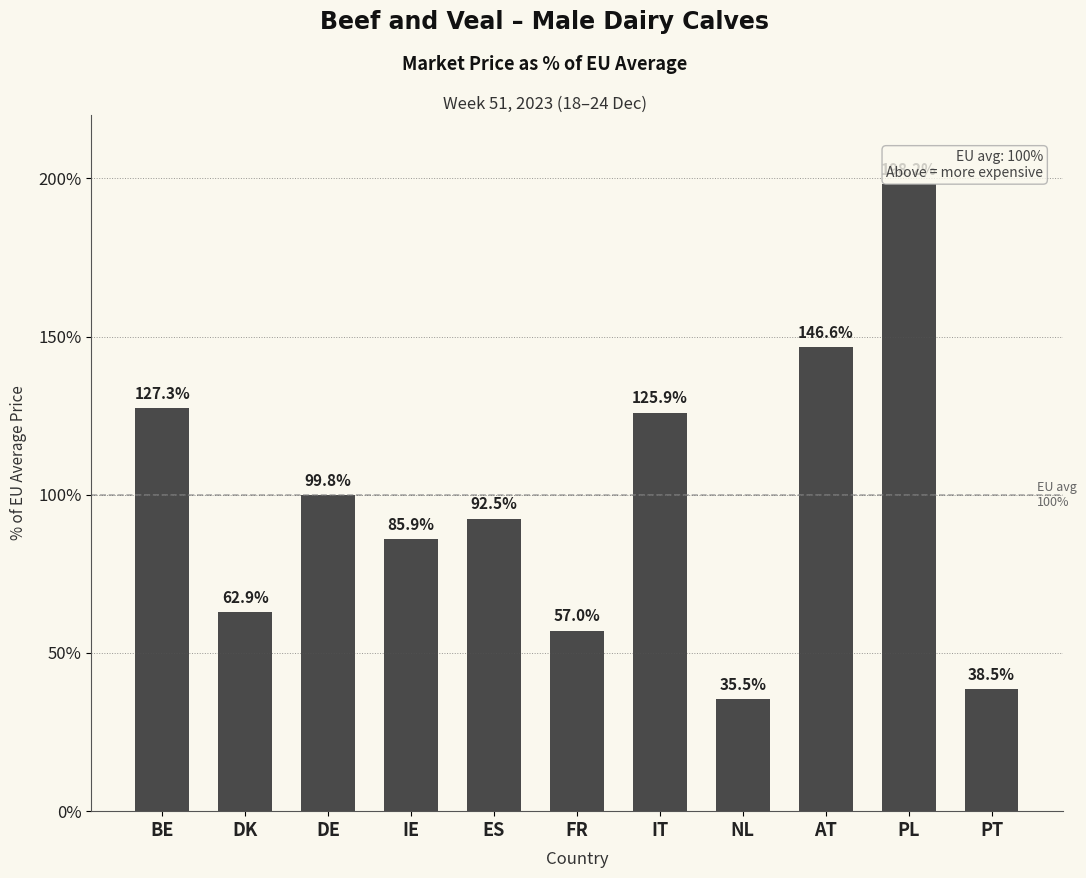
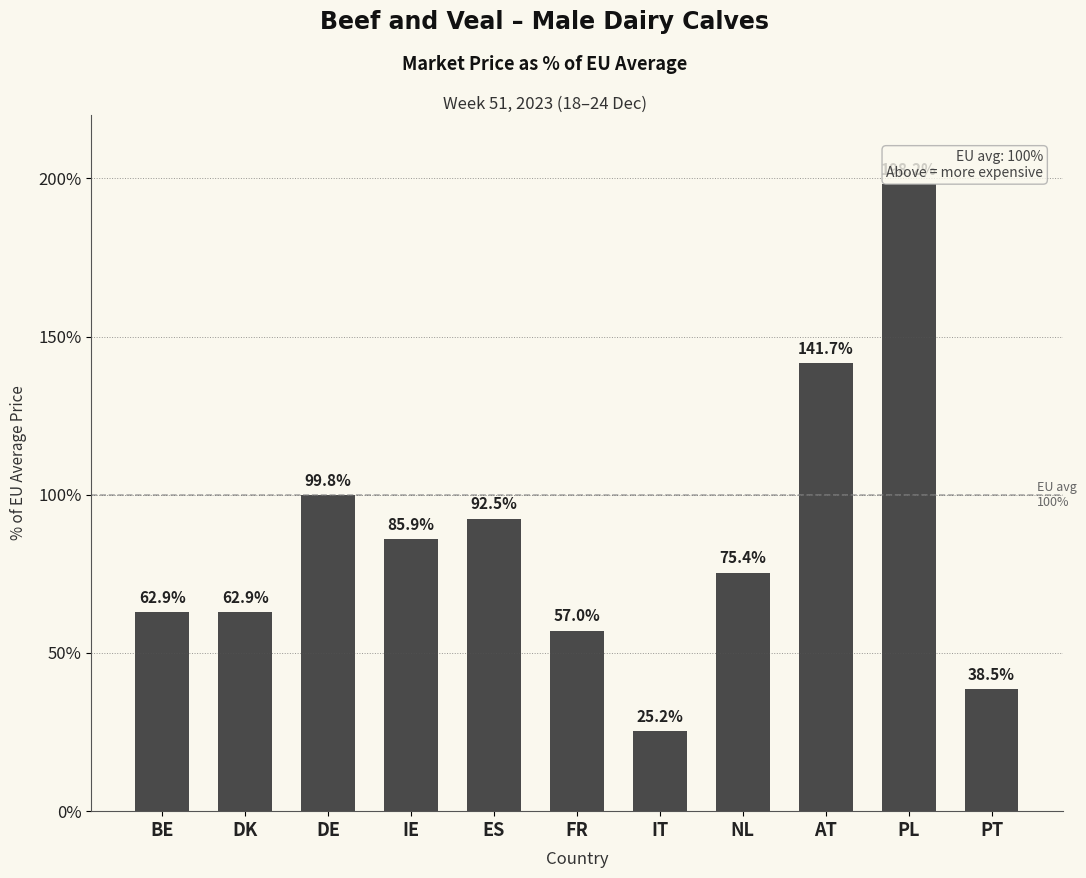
BE: 127.3% -> 62.9%
IT: 125.9% -> 25.2%
NL: 35.5% -> 75.4%
AT: 146.6% -> 141.7%
